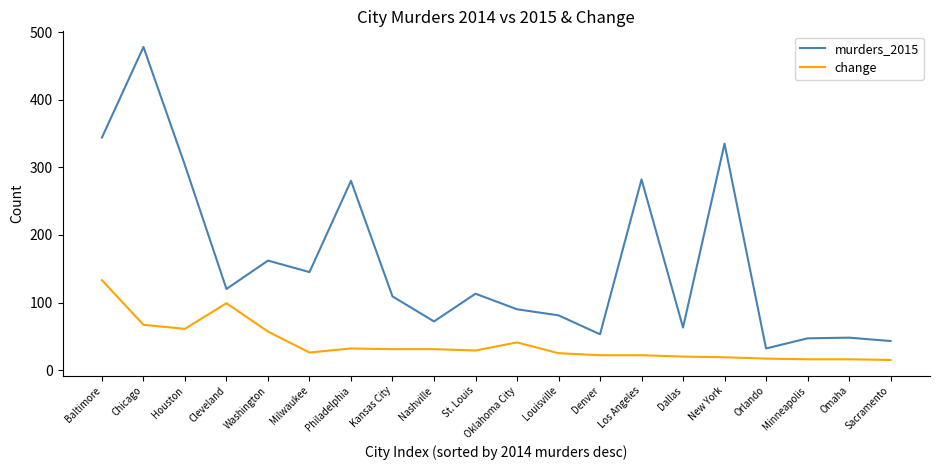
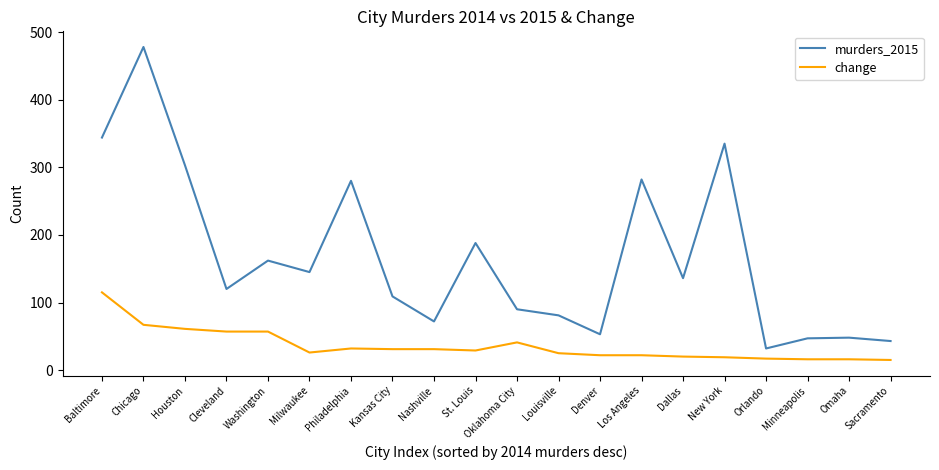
change, Baltimore: 130 -> 120
change, Cleveland: 100 -> 60
murders_2015, St. Louis: 110 -> 190
murders_2015, Dallas: 60 -> 140
